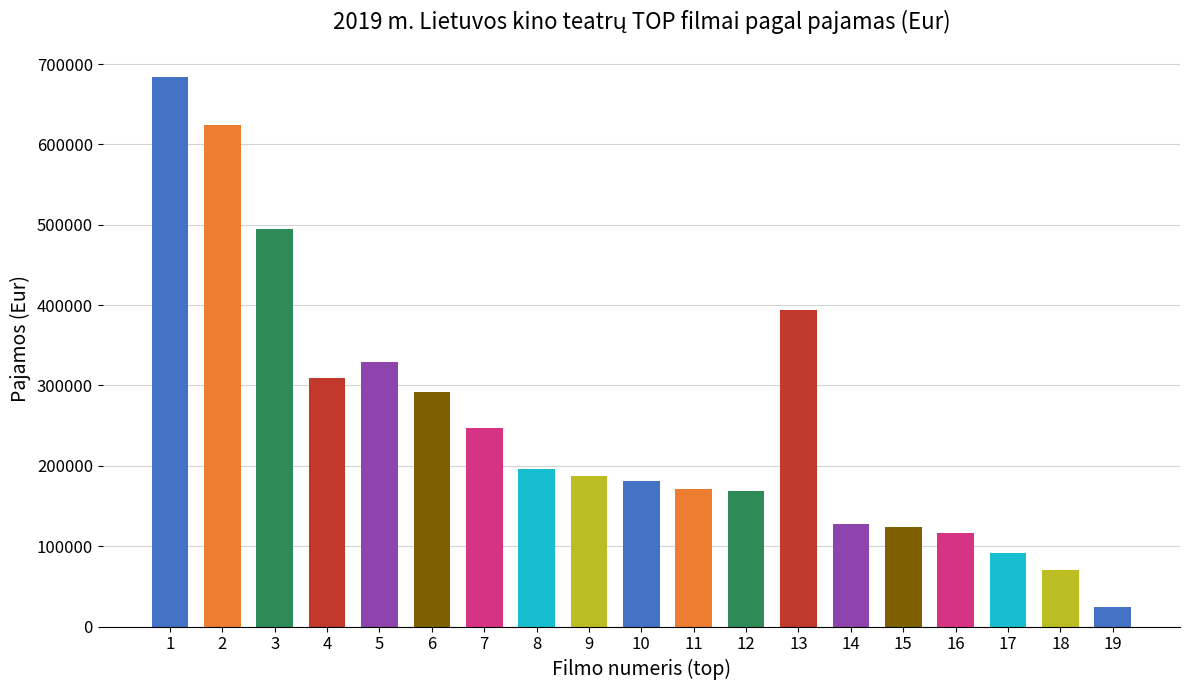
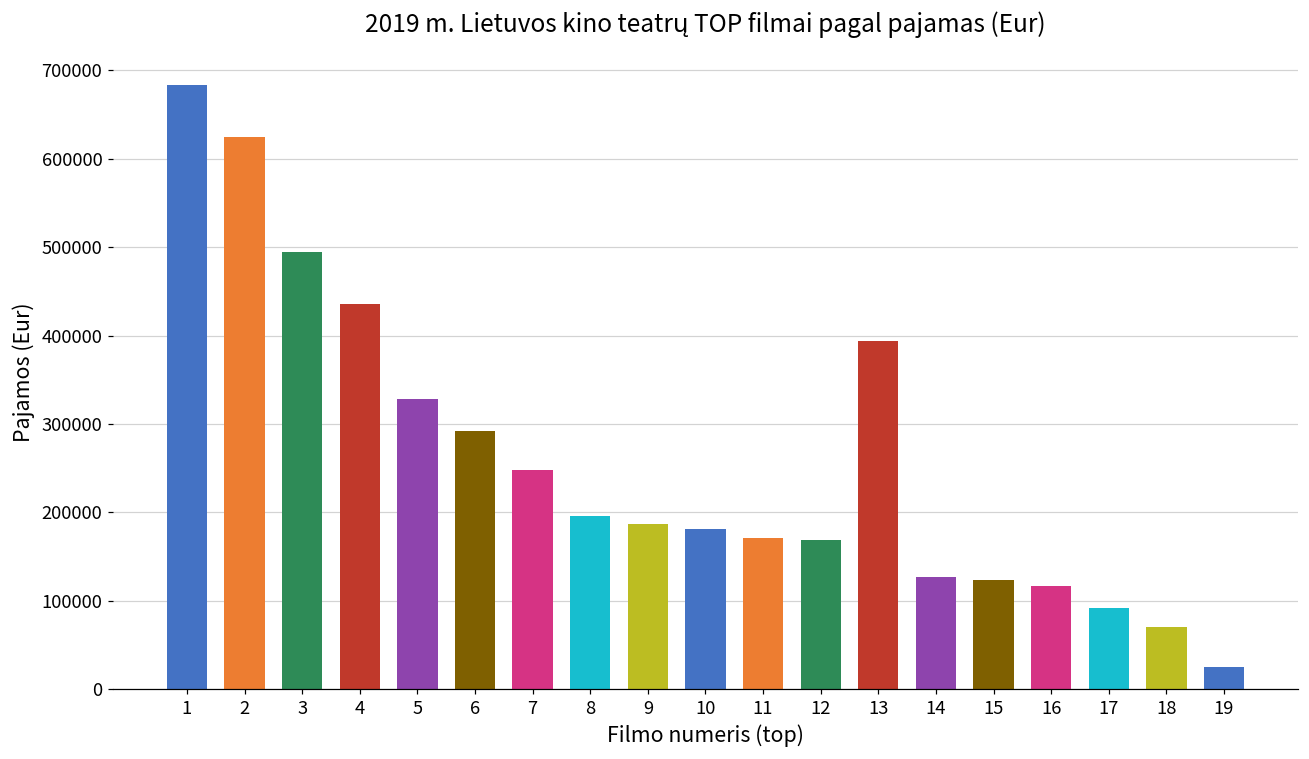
4: 310000 -> 440000
